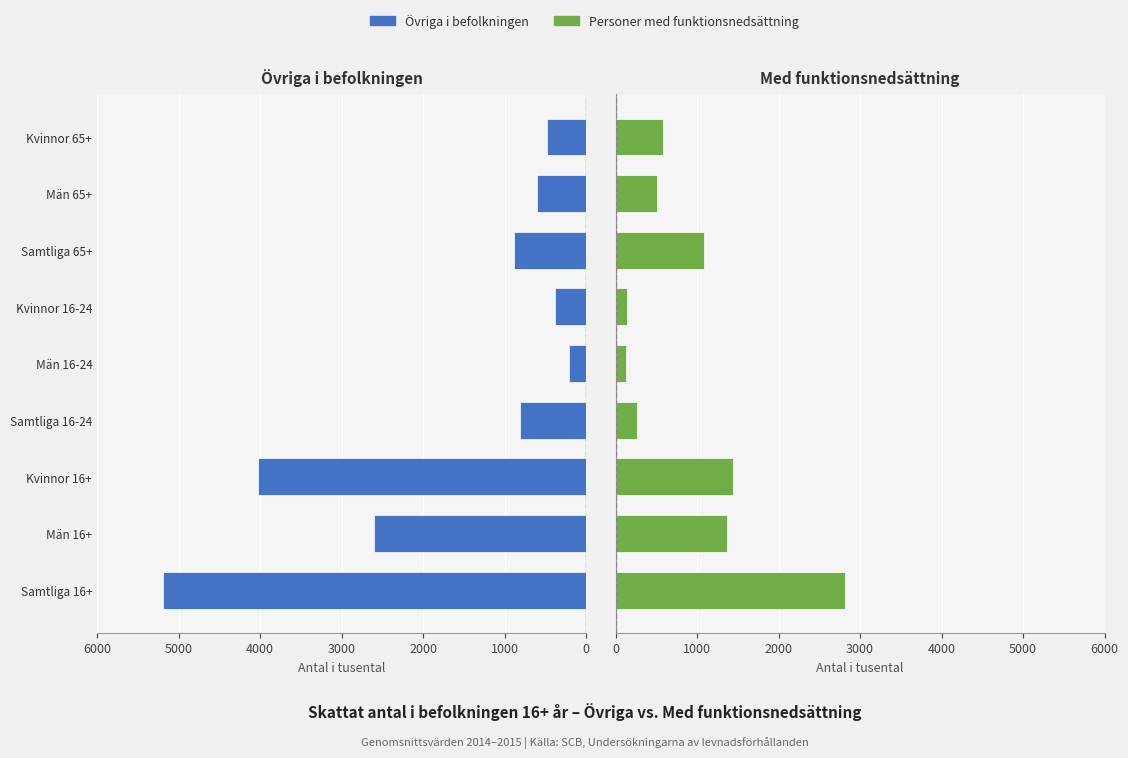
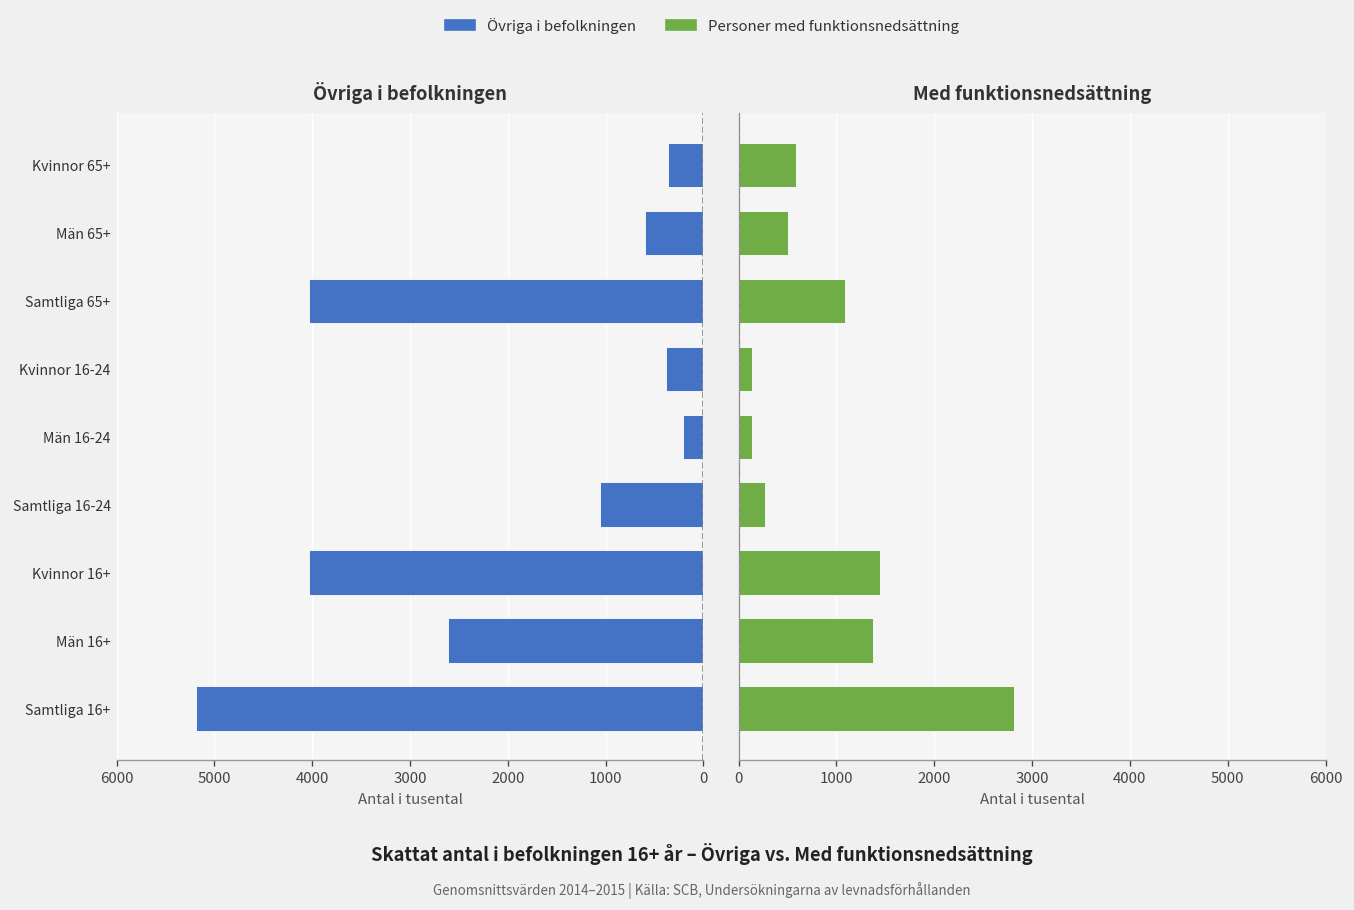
Övriga i befolkningen, Kvinnor 65+: 500 -> 400
Övriga i befolkningen, Samtliga 65+: 900 -> 4000
Övriga i befolkningen, Samtliga 16-24: 800 -> 1100
